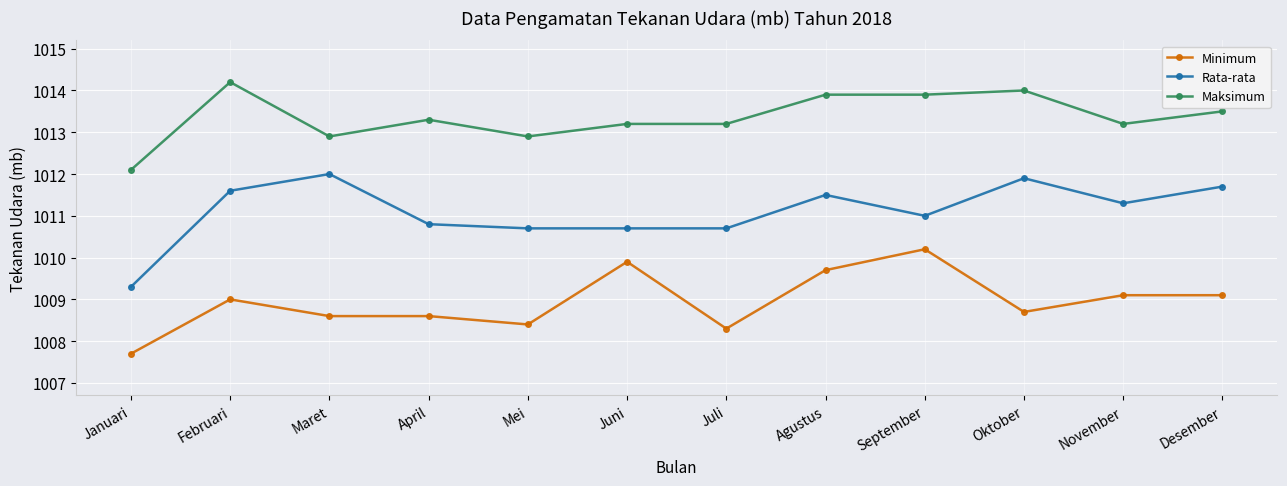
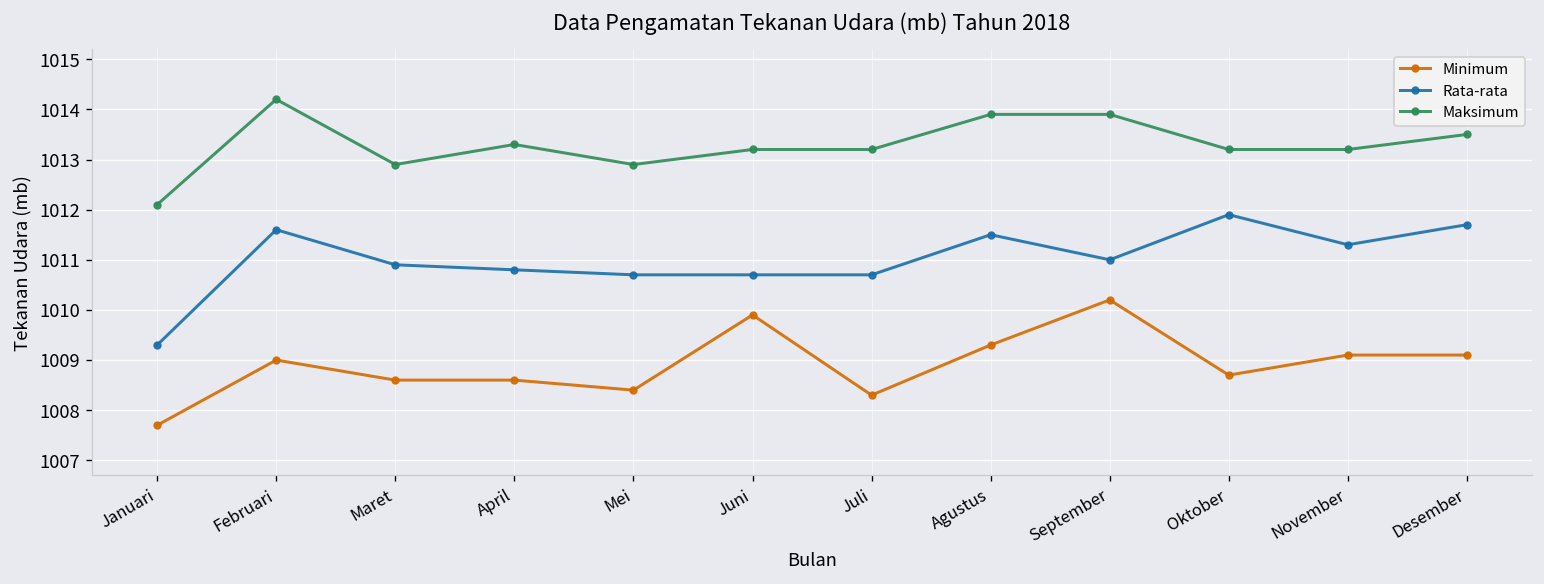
Rata-rata, Maret: 1012.0 -> 1010.9
Minimum, Agustus: 1009.7 -> 1009.3
Maksimum, Oktober: 1014.0 -> 1013.2
